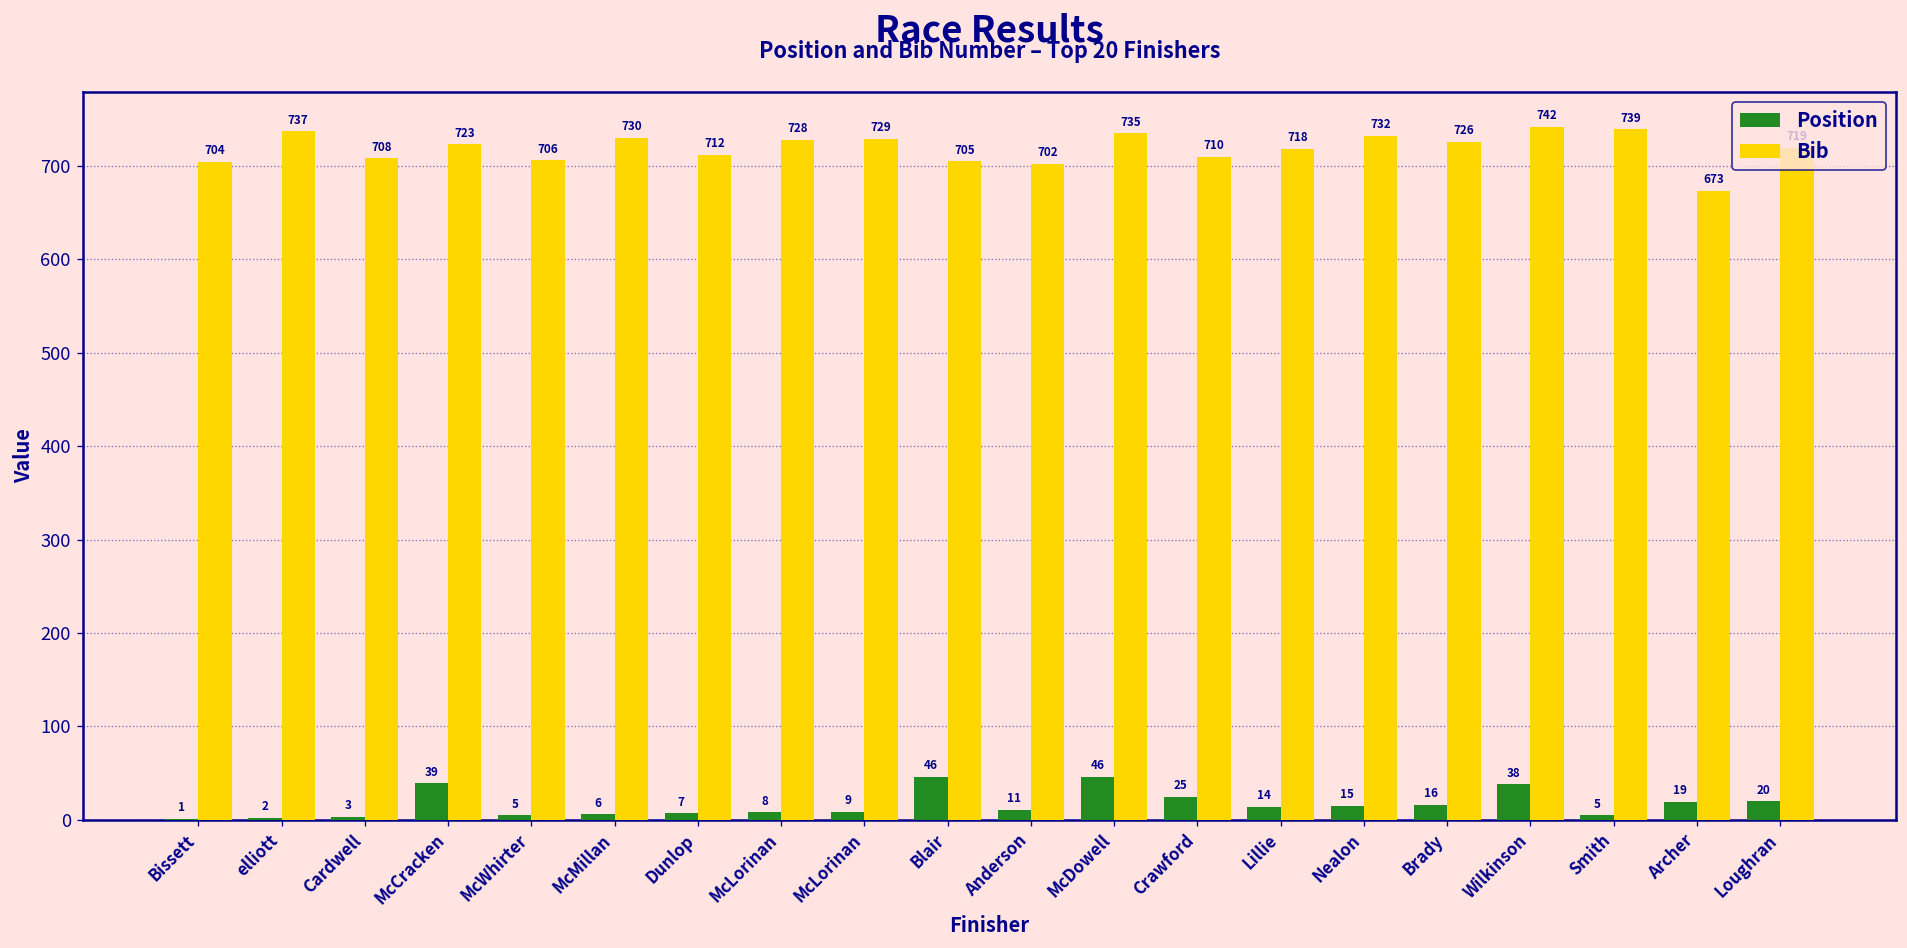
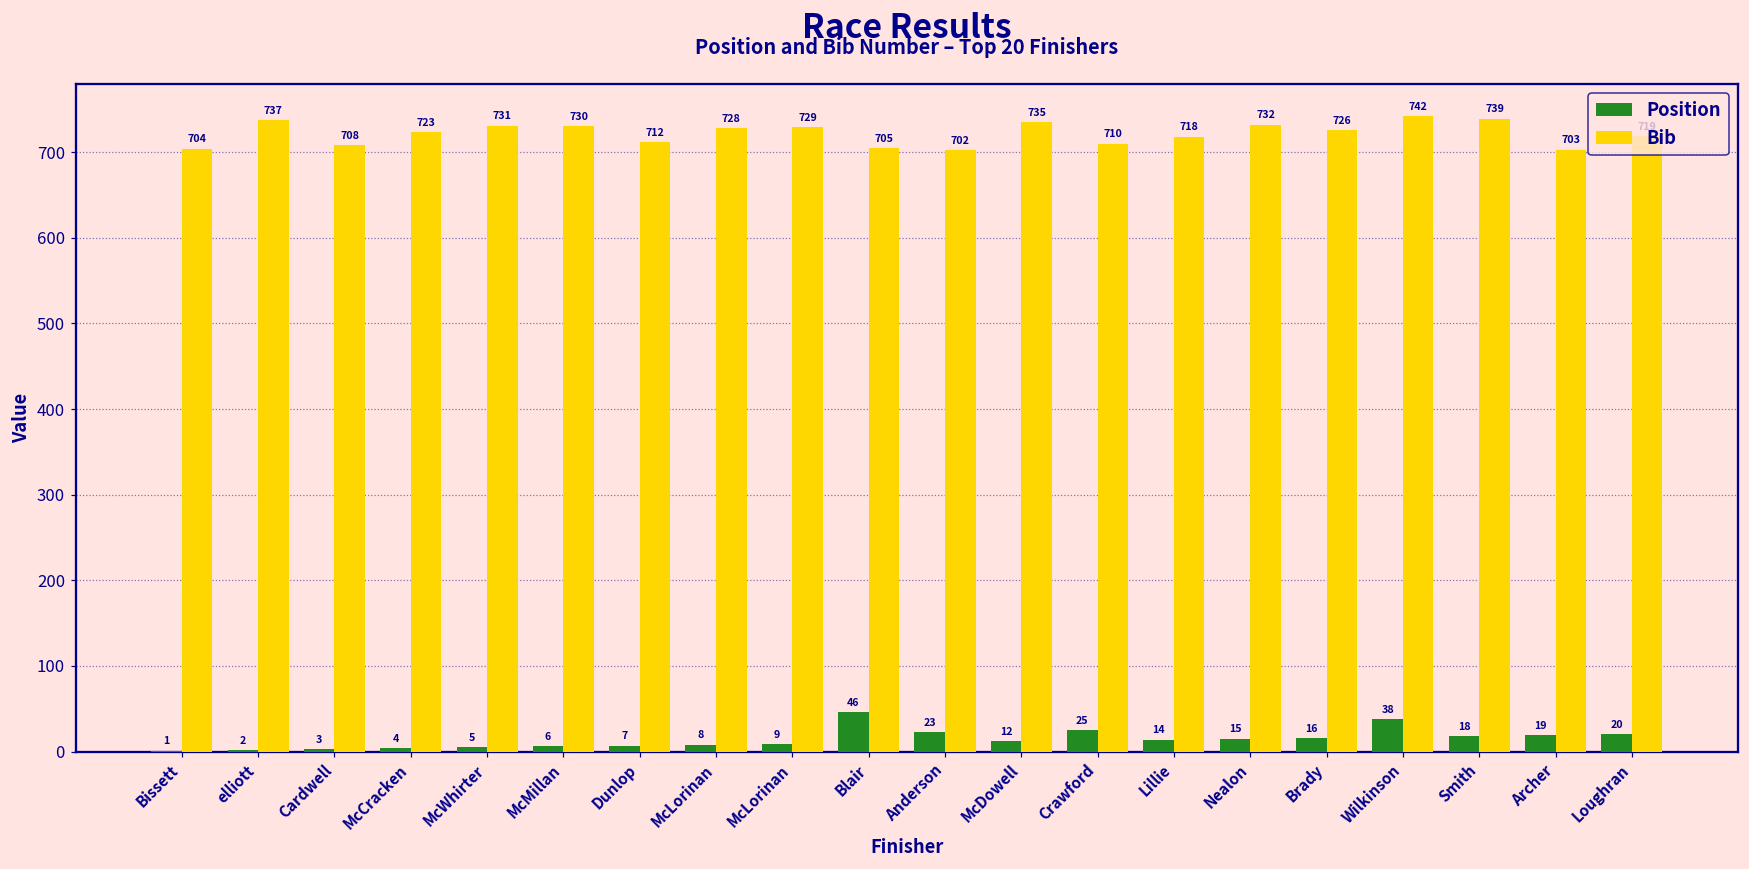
Position, McCracken: 39 -> 4
Bib, McWhirter: 706 -> 731
Position, Anderson: 11 -> 23
Position, McDowell: 46 -> 12
Position, Smith: 5 -> 18
Bib, Archer: 673 -> 703
